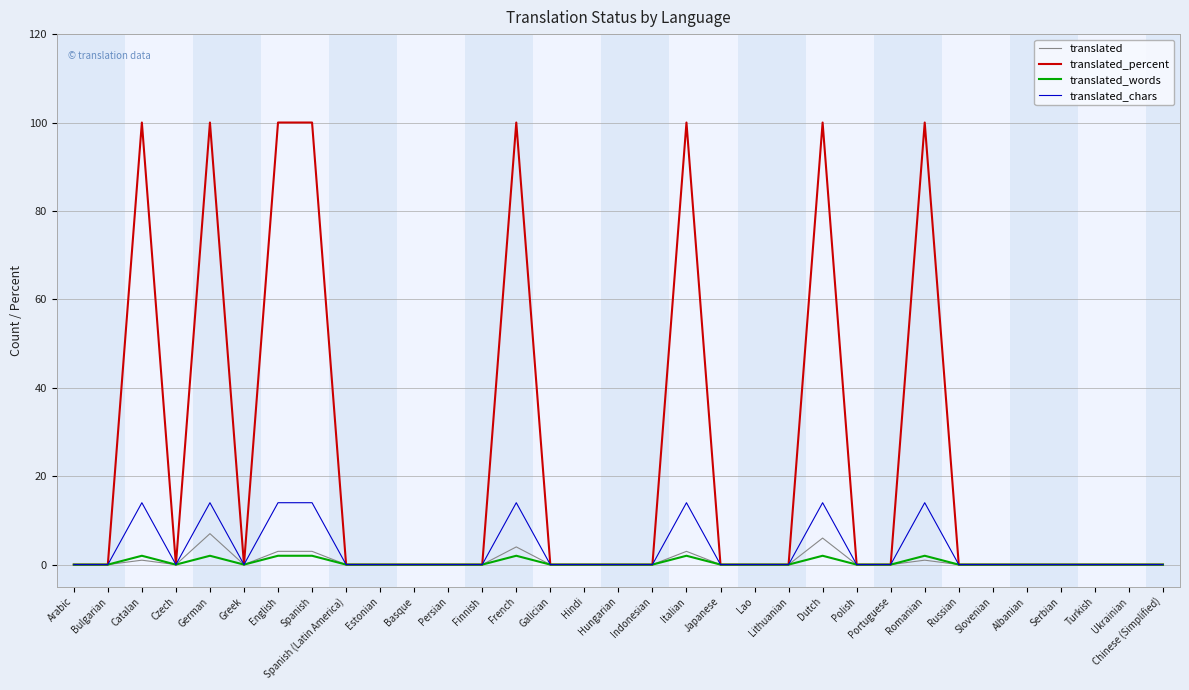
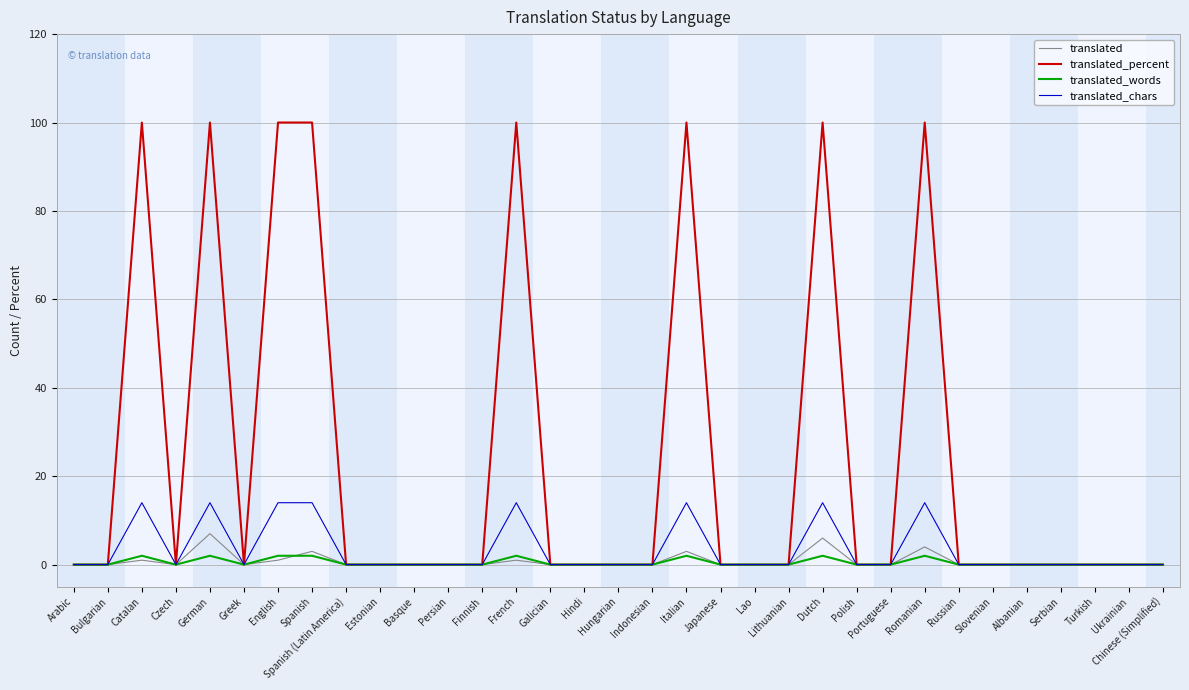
translated, English: 3 -> 1
translated, French: 4 -> 1
translated, Romanian: 1 -> 4
